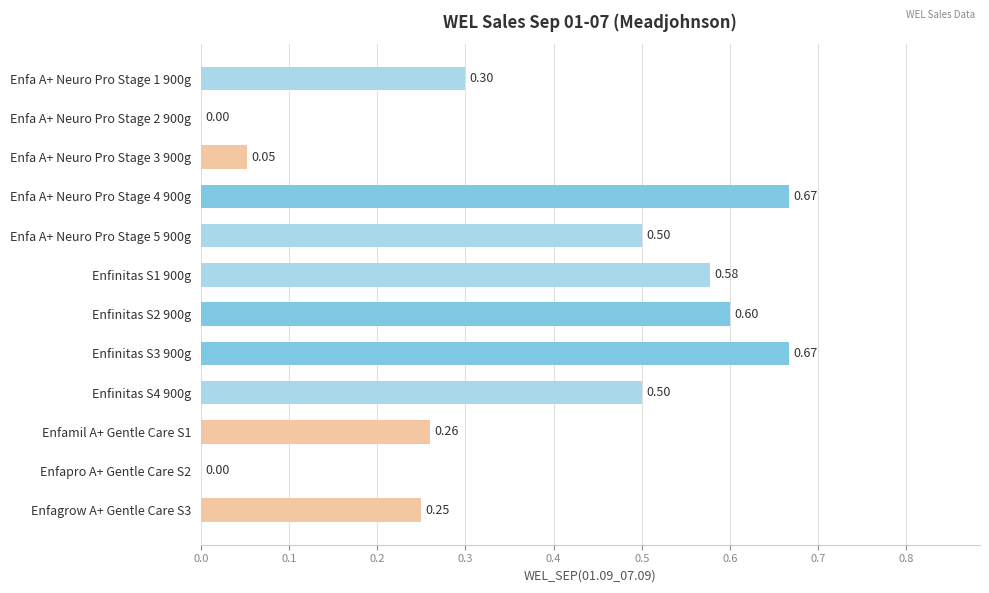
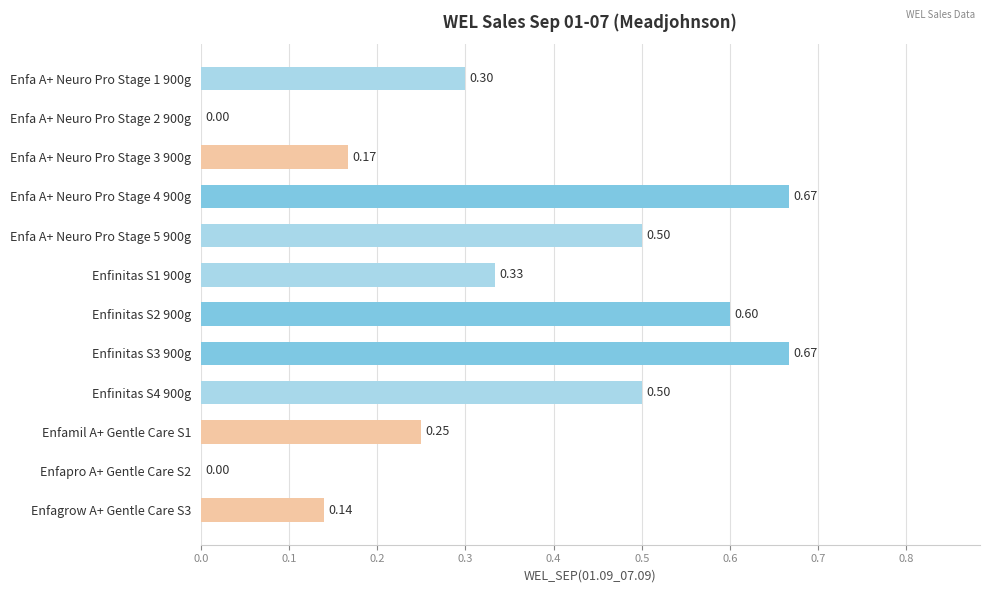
Enfa A+ Neuro Pro Stage 3 900g: 0.05 -> 0.17
Enfinitas S1 900g: 0.58 -> 0.33
Enfamil A+ Gentle Care S1: 0.26 -> 0.25
Enfagrow A+ Gentle Care S3: 0.25 -> 0.14
